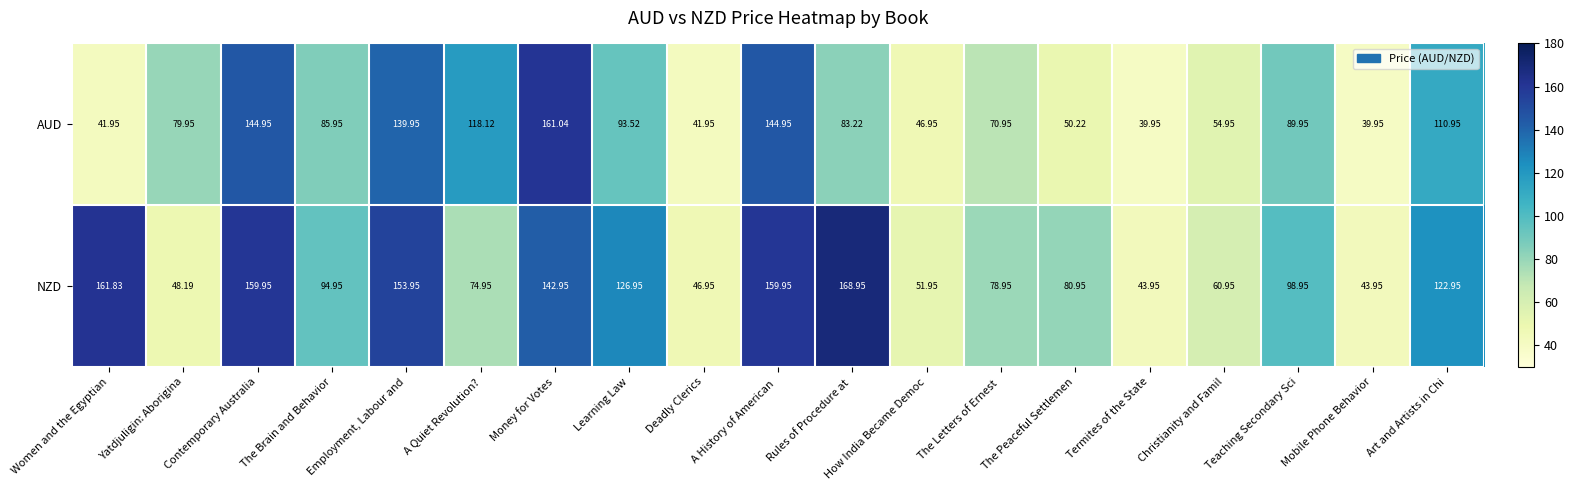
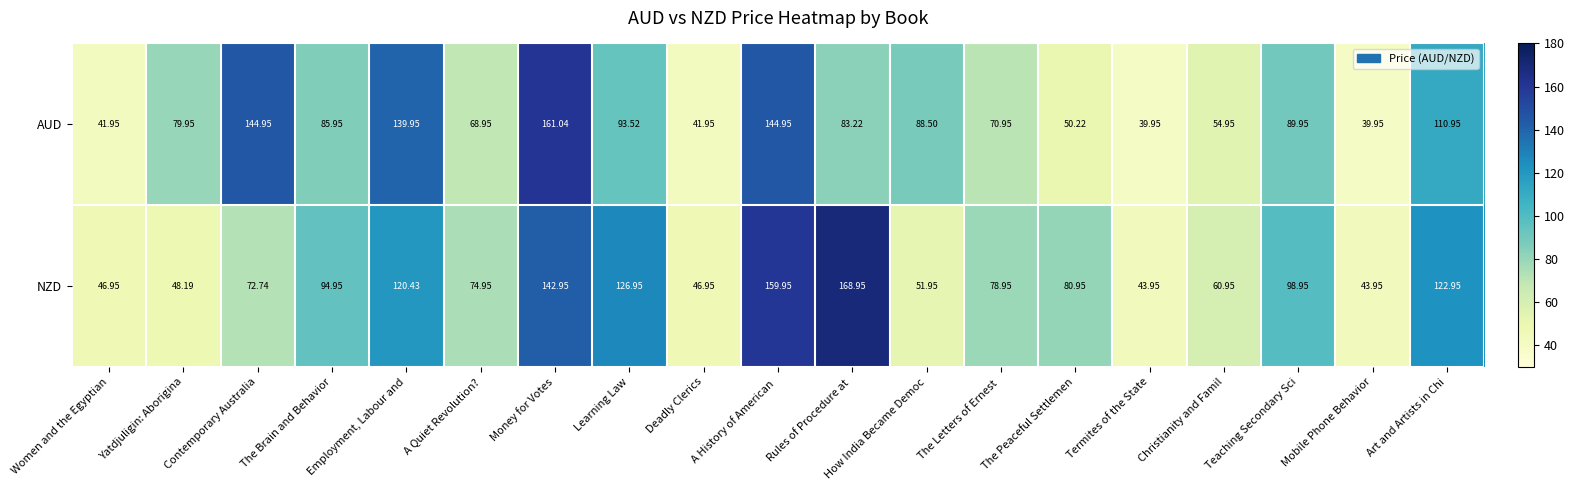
AUD, A Quiet Revolution?: 118.12 -> 68.95
AUD, How India Became Democ: 46.95 -> 88.50
NZD, Women and the Egyptian: 161.83 -> 46.95
NZD, Contemporary Australia: 159.95 -> 72.74
NZD, Employment, Labour and: 153.95 -> 120.43
